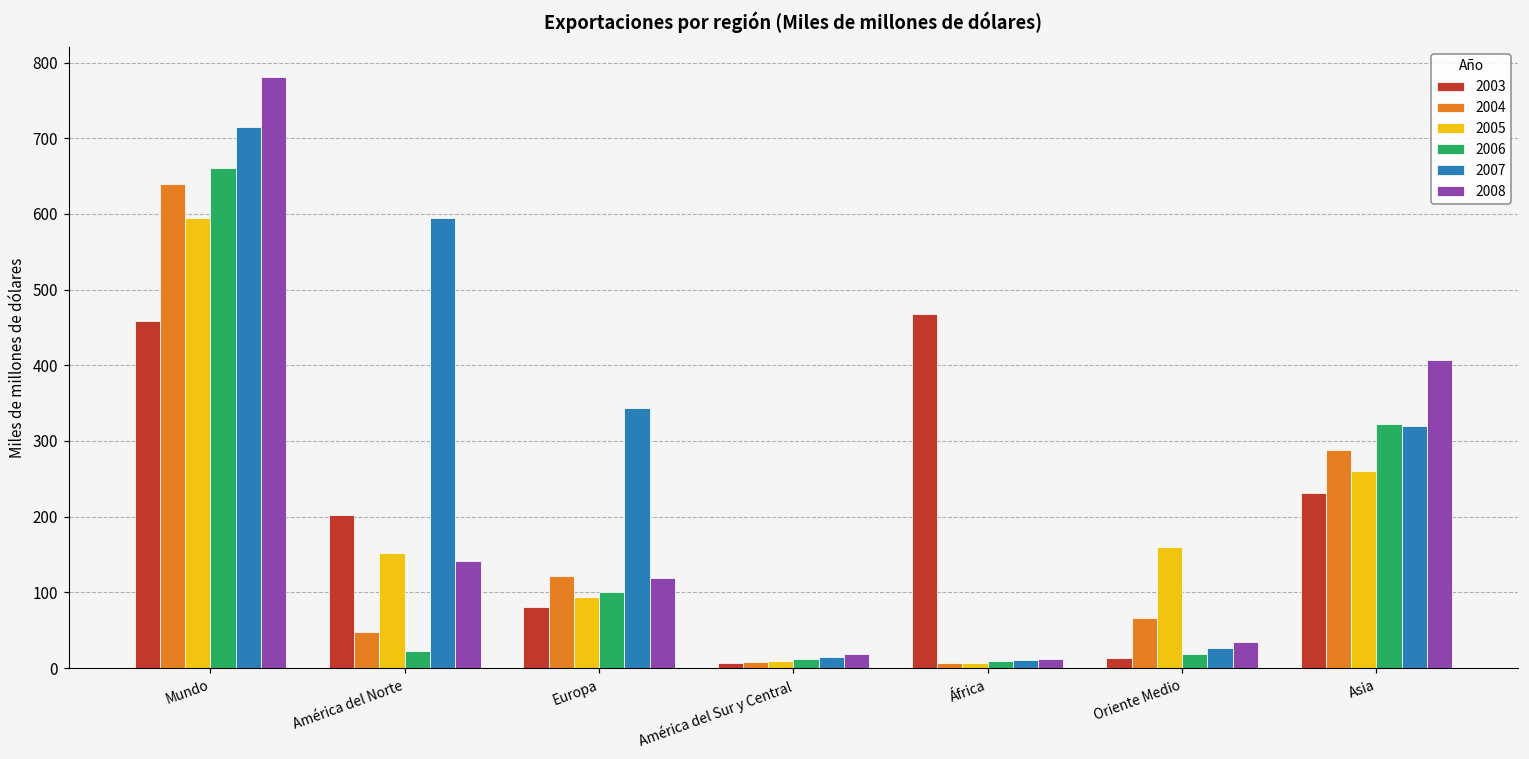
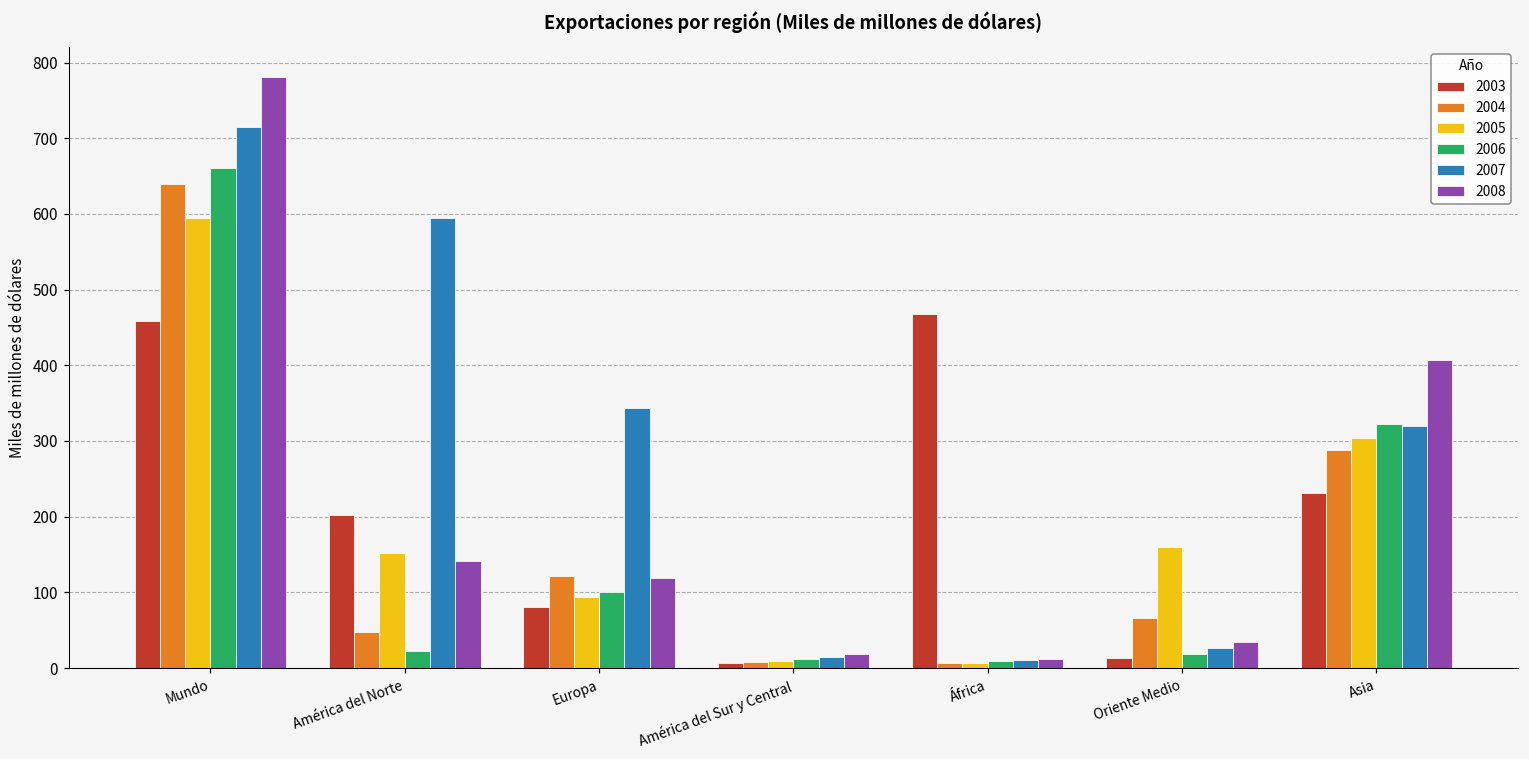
2005, Asia: 260 -> 300
